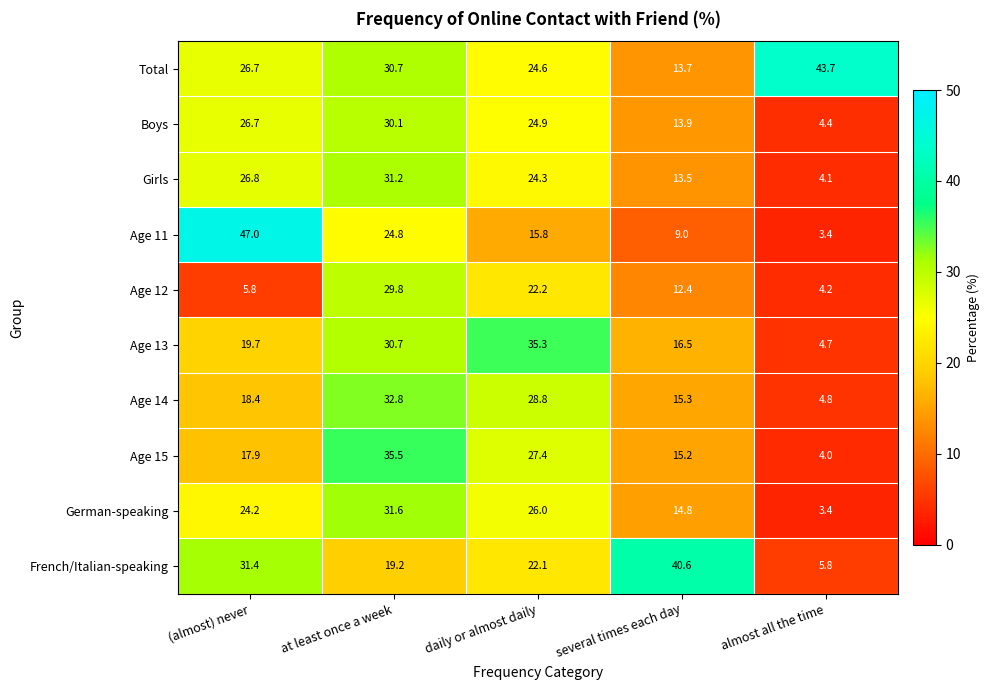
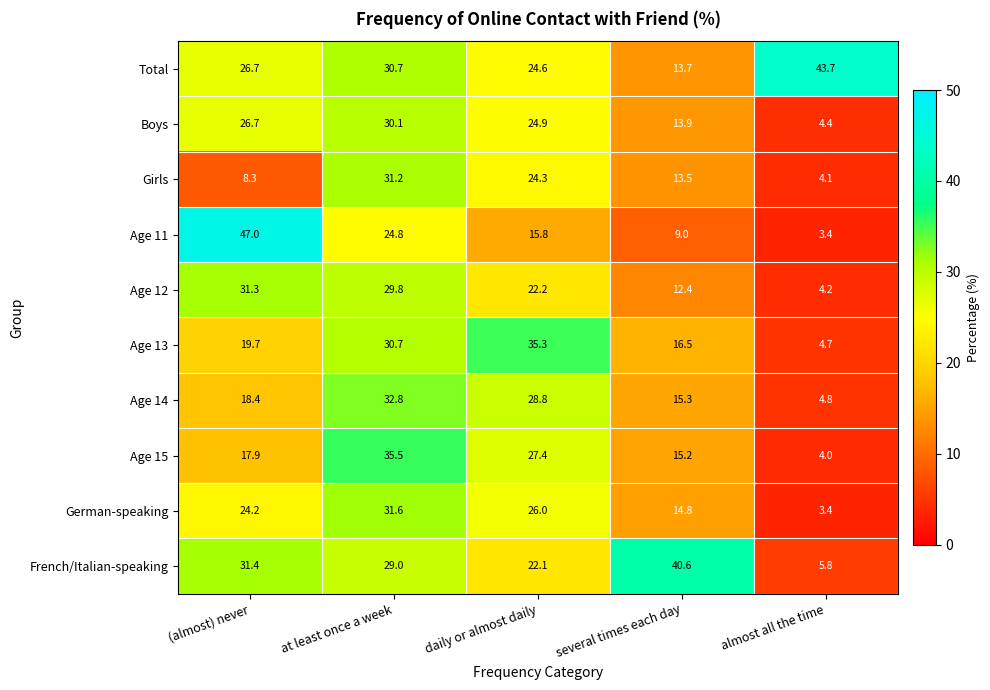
Girls, (almost) never: 26.8 -> 8.3
Age 12, (almost) never: 5.8 -> 31.3
French/Italian-speaking, at least once a week: 19.2 -> 29.0
